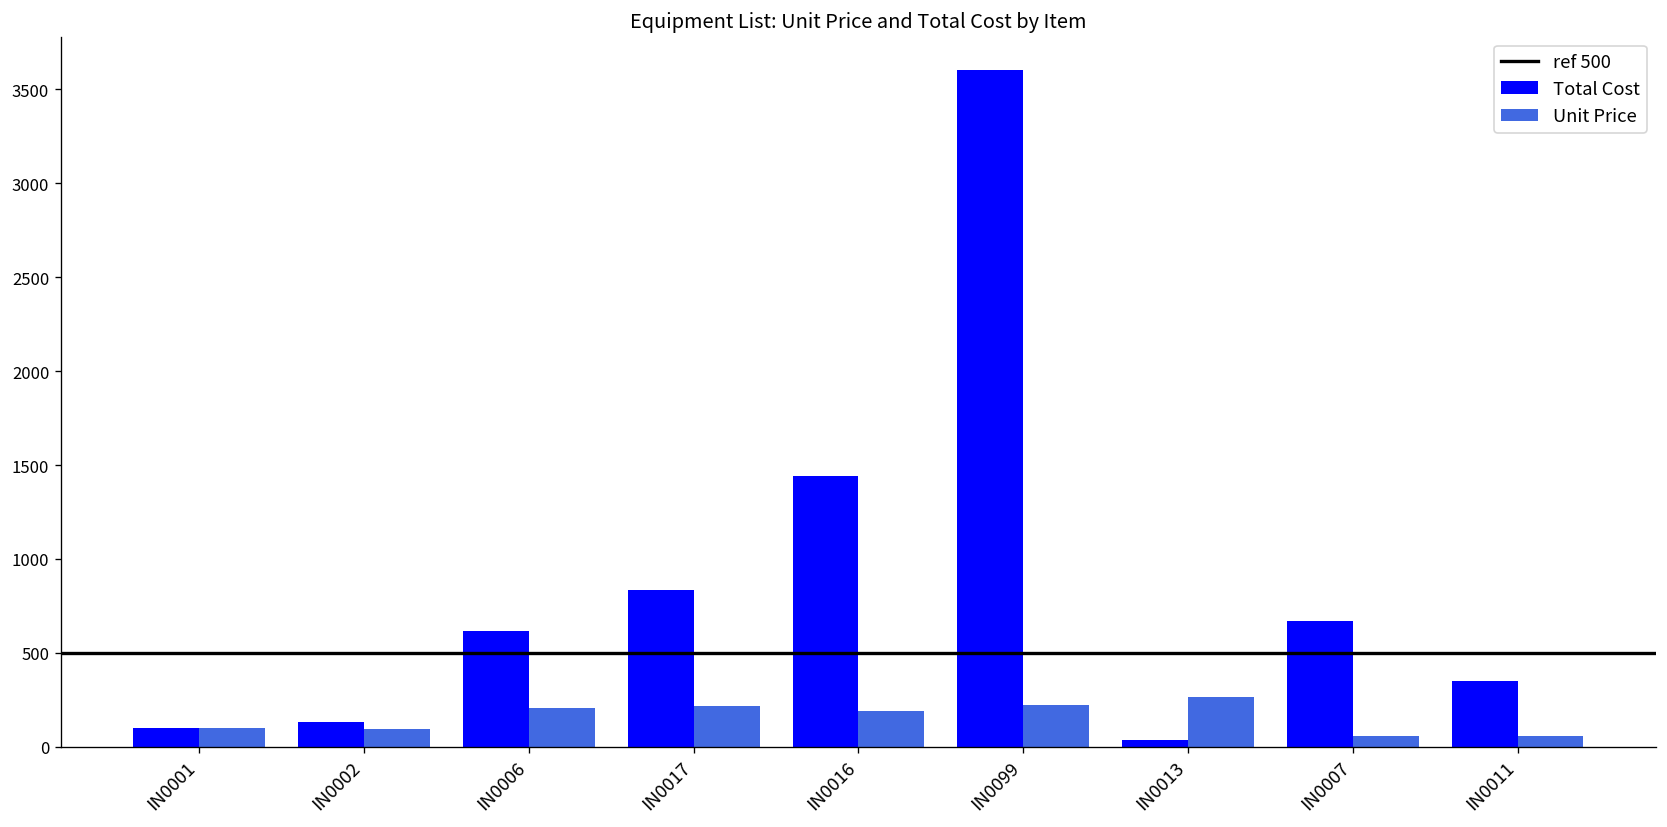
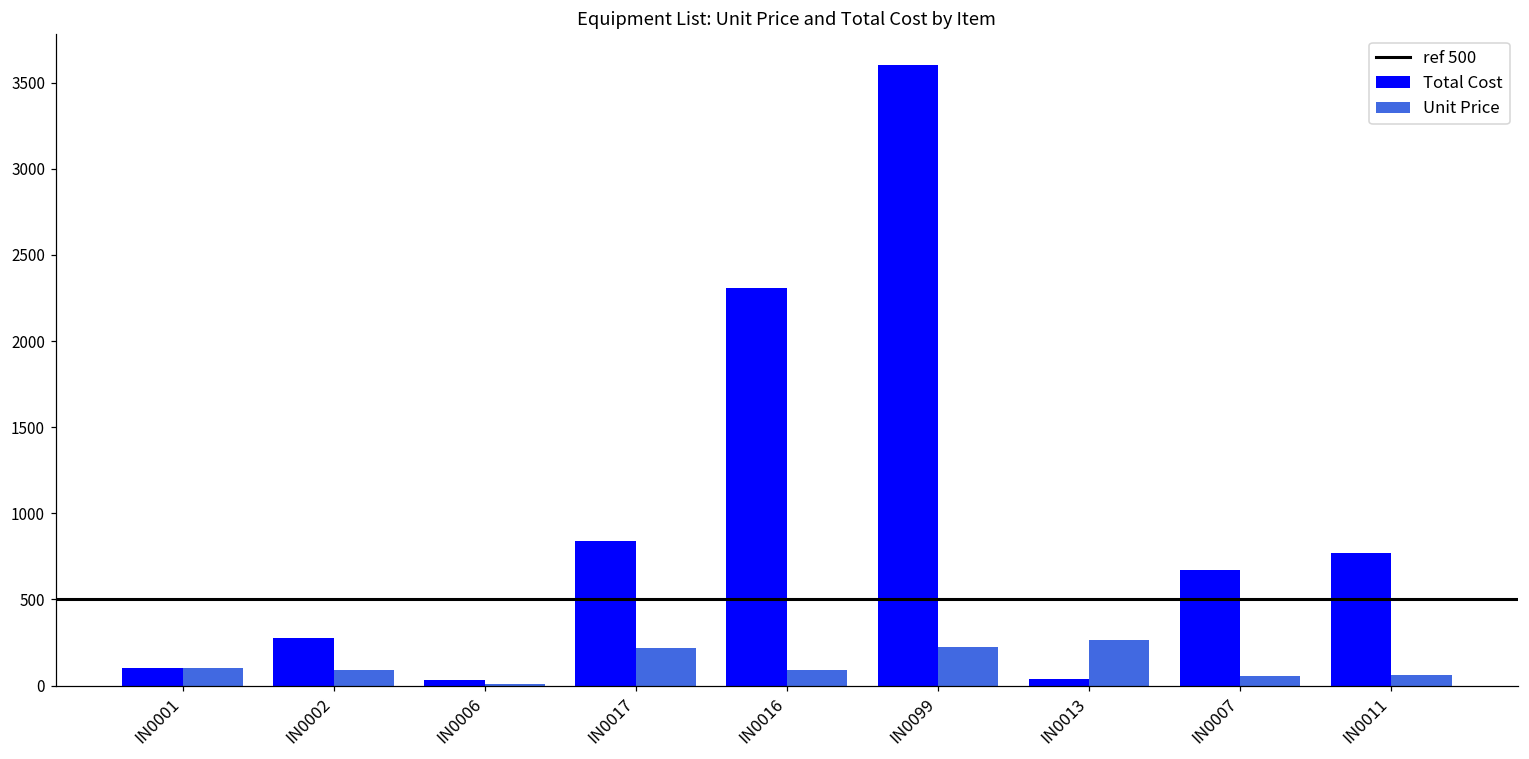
Total Cost, IN0002: 130 -> 280
Total Cost, IN0006: 620 -> 30
Unit Price, IN0006: 210 -> 10
Total Cost, IN0016: 1440 -> 2310
Unit Price, IN0016: 190 -> 90
Total Cost, IN0011: 350 -> 770
